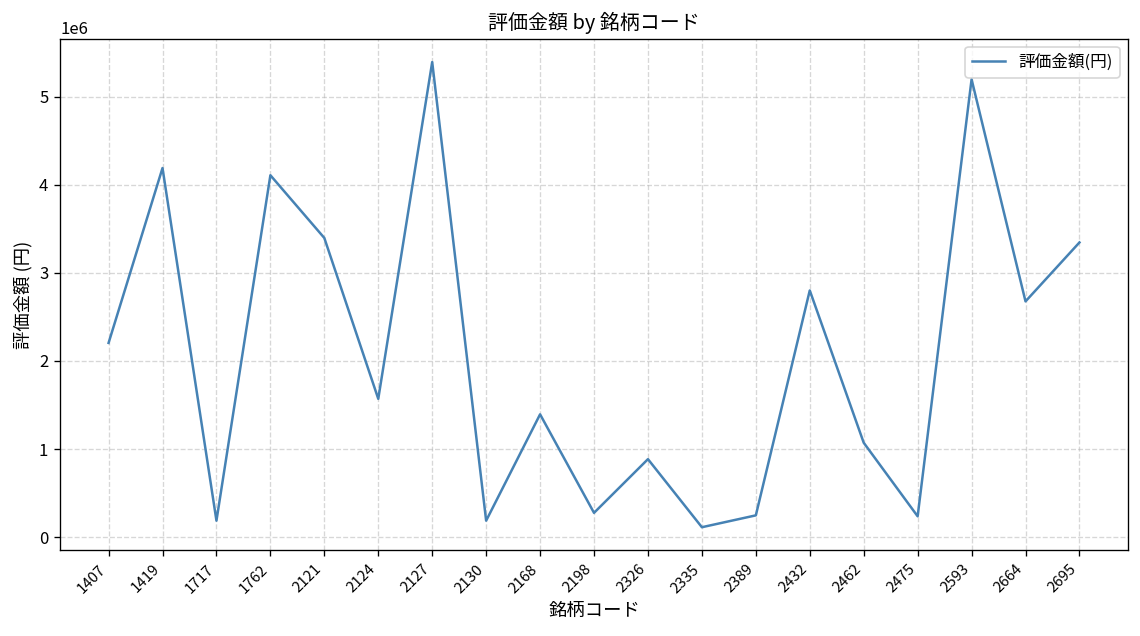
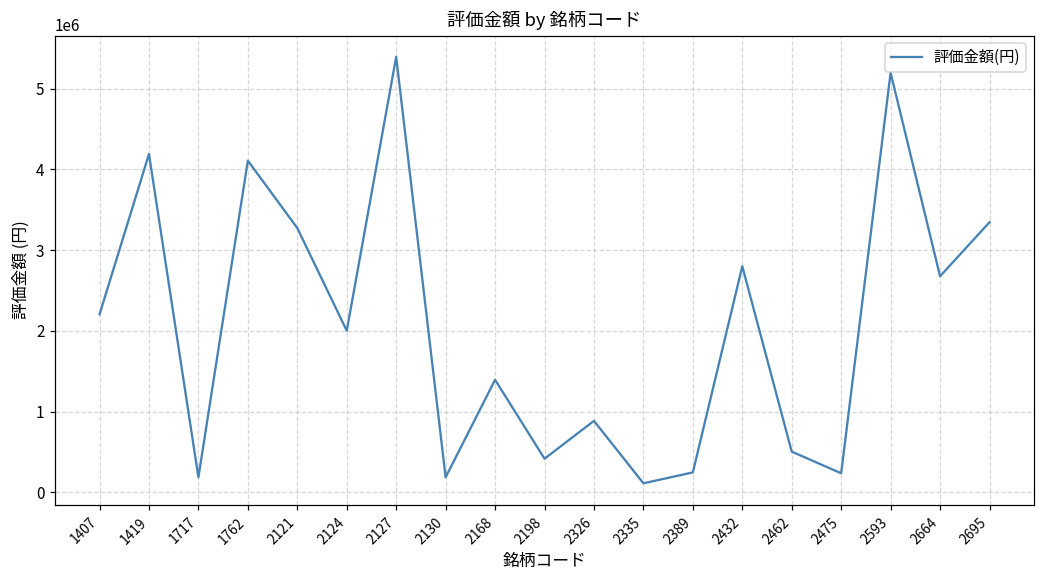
2121: 3400000 -> 3300000
2124: 1600000 -> 2000000
2198: 300000 -> 400000
2462: 1100000 -> 500000
